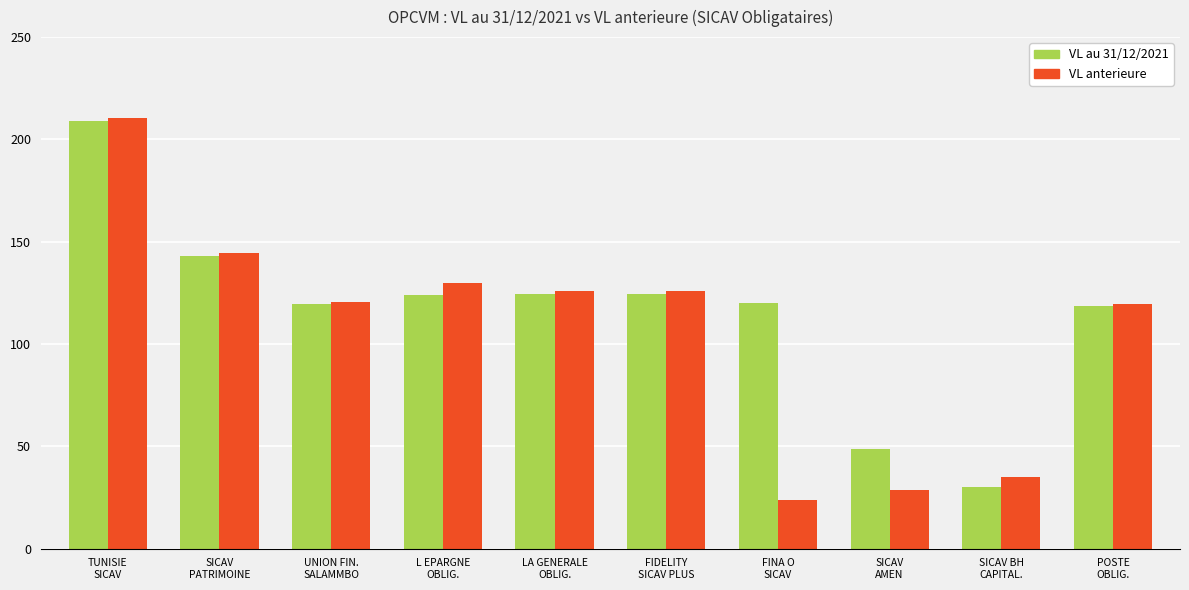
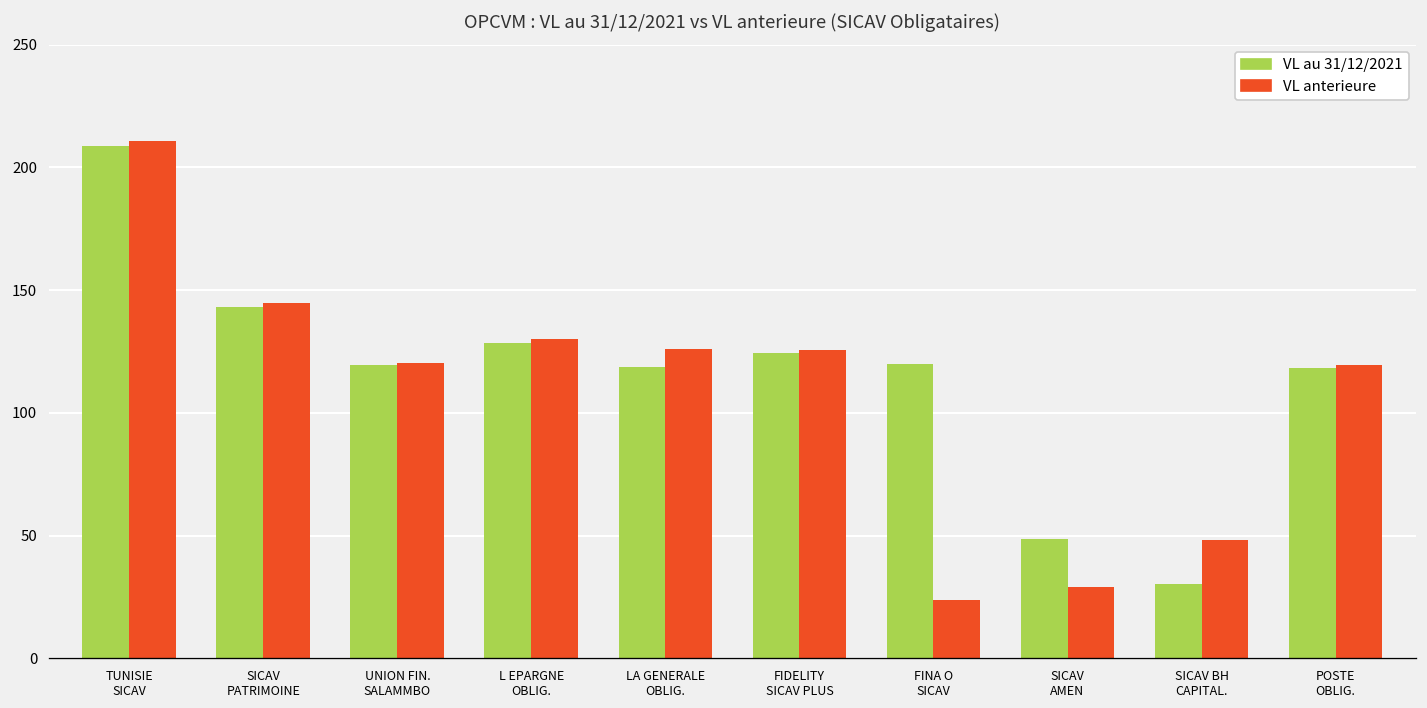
VL au 31/12/2021, L EPARGNE OBLIG.: 124 -> 129
VL au 31/12/2021, LA GENERALE OBLIG.: 125 -> 119
VL anterieure, SICAV BH CAPITAL.: 35 -> 48
